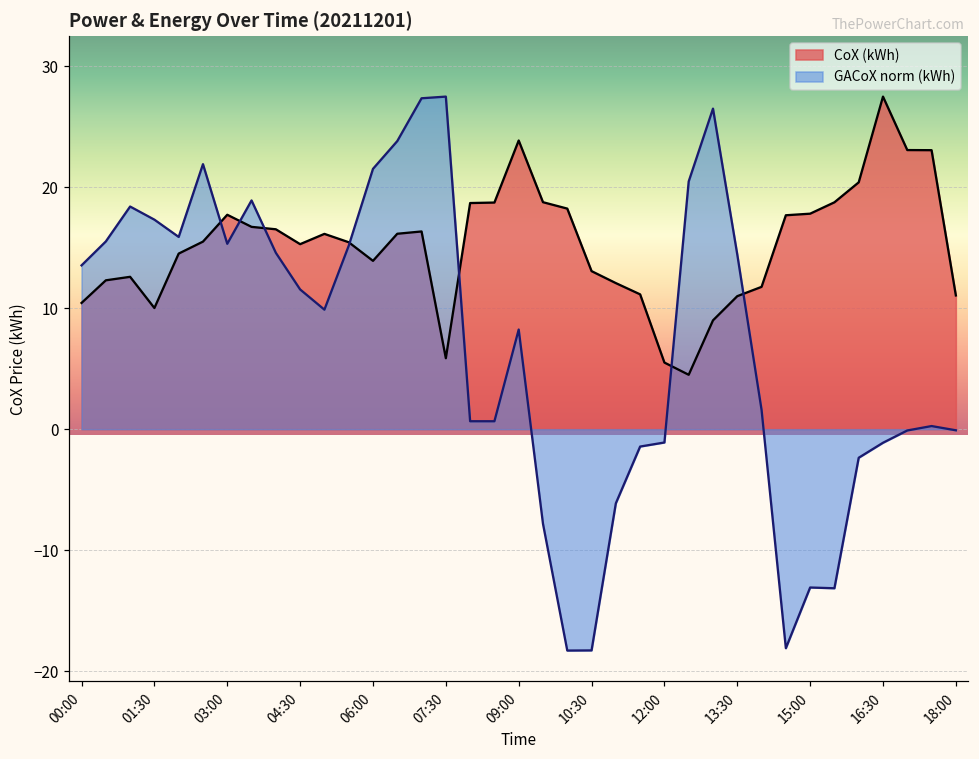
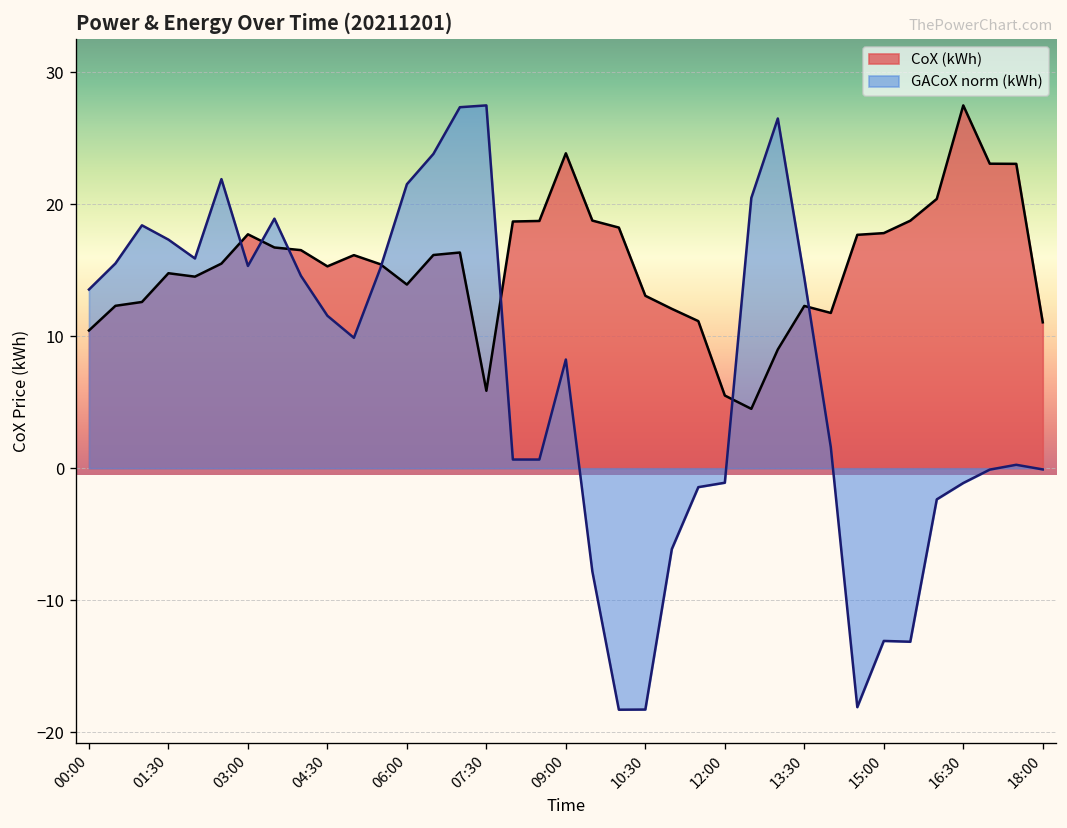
CoX (kWh), 01:30: 10.0 -> 14.8
CoX (kWh), 13:30: 11.0 -> 12.3
